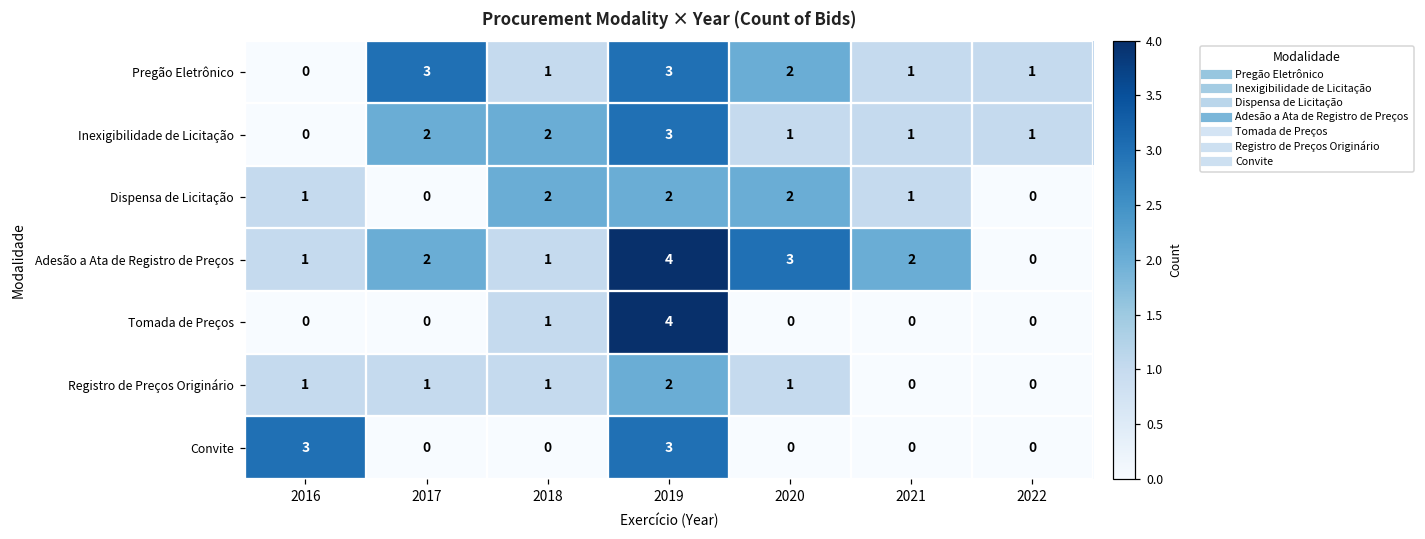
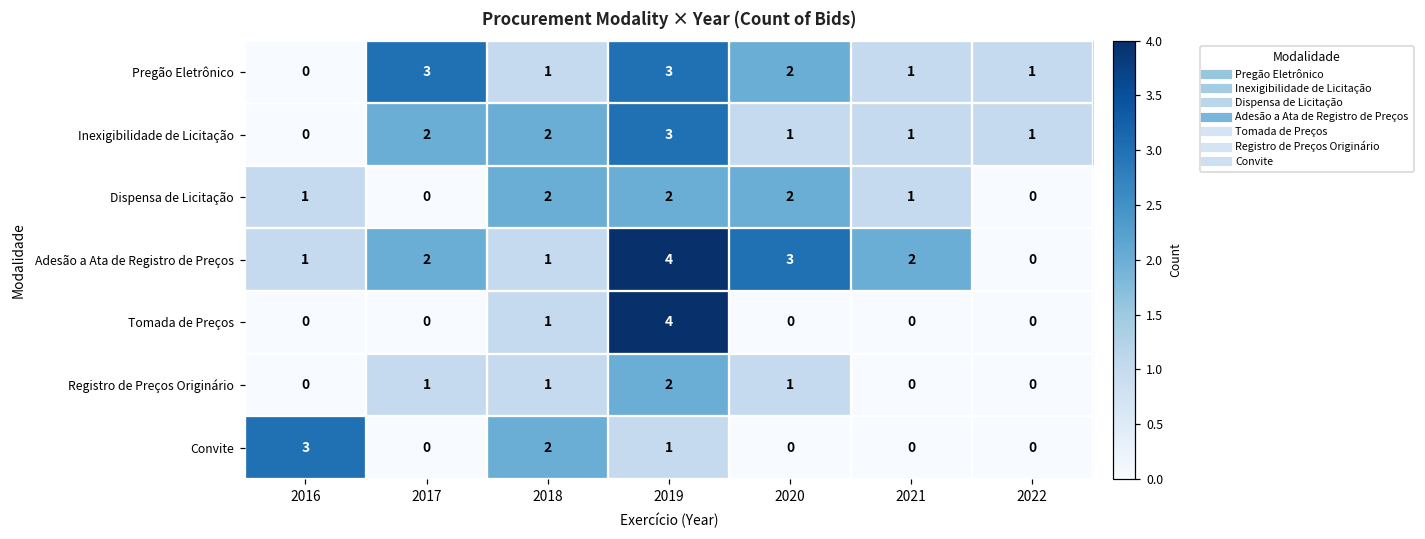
Registro de Preços Originário, 2016: 1 -> 0
Convite, 2018: 0 -> 2
Convite, 2019: 3 -> 1
